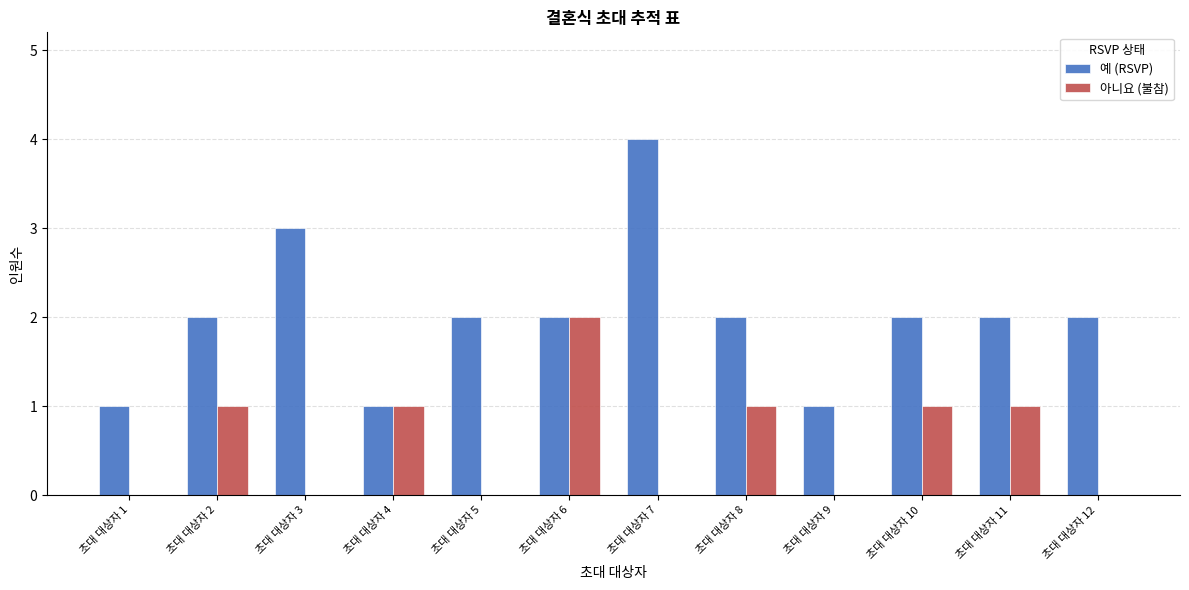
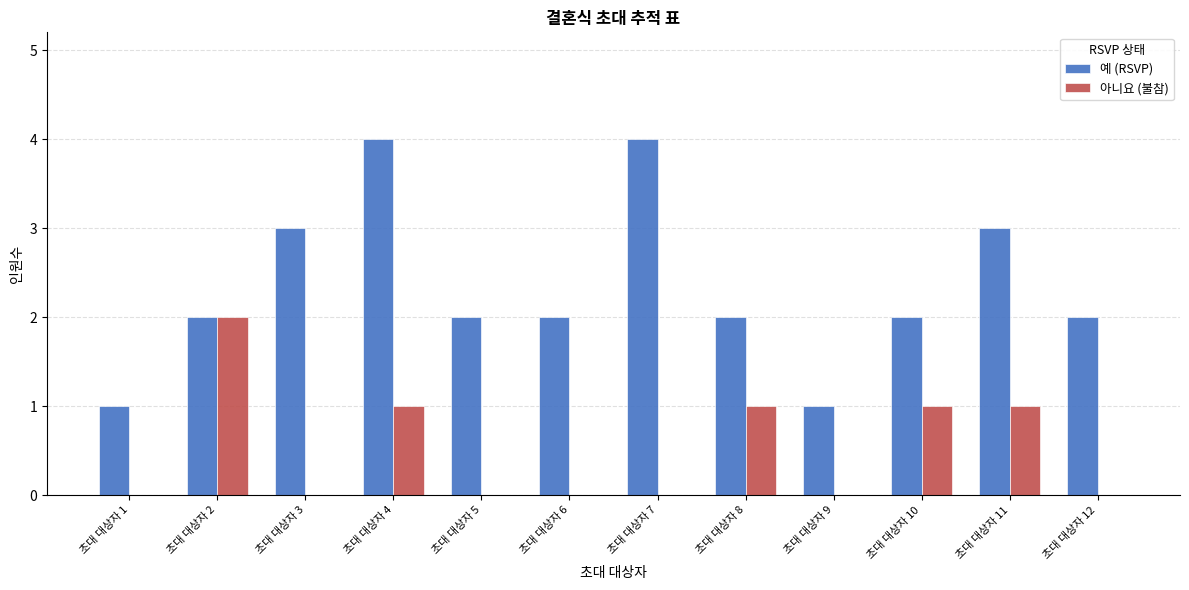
아니요 (불참), 초대 대상자 2: 1 -> 2
예 (RSVP), 초대 대상자 4: 1 -> 4
아니요 (불참), 초대 대상자 6: 2 -> 0
예 (RSVP), 초대 대상자 11: 2 -> 3
